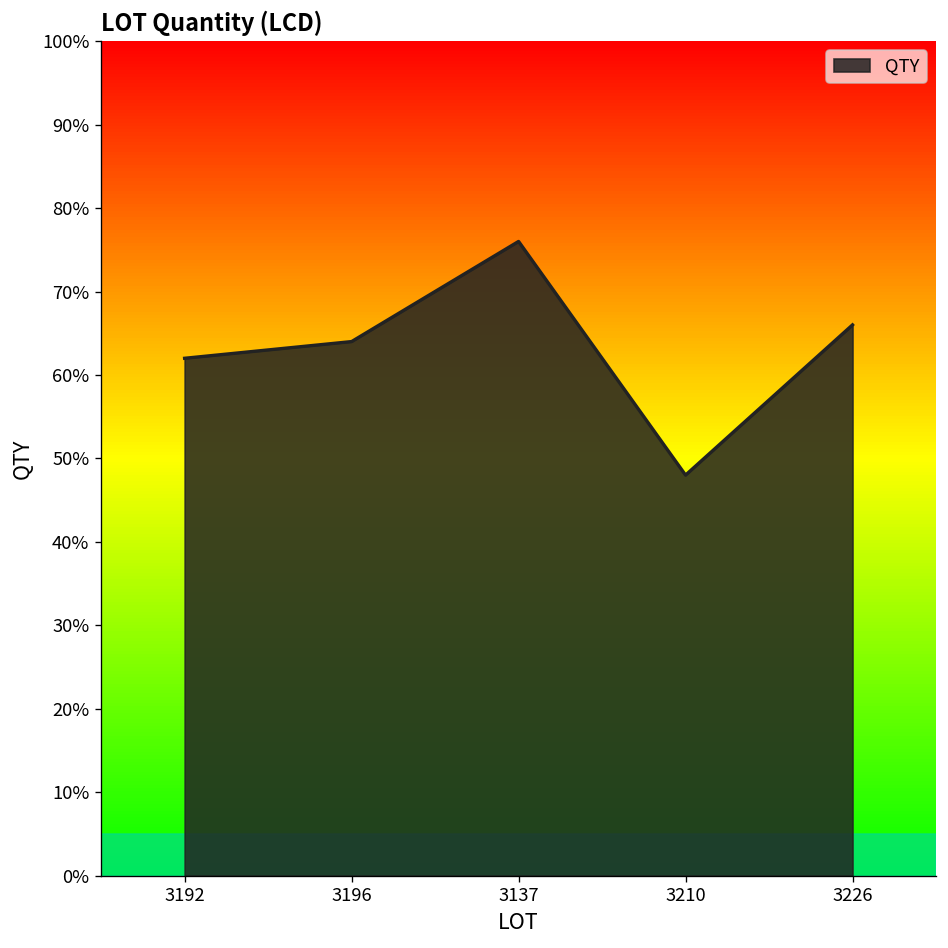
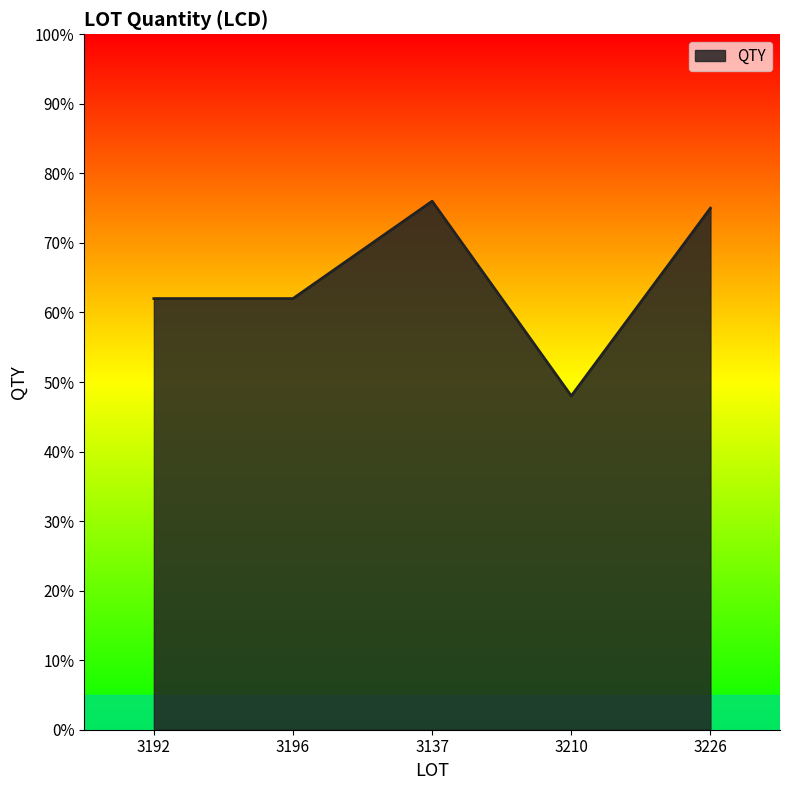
3196: 64% -> 62%
3226: 66% -> 75%
